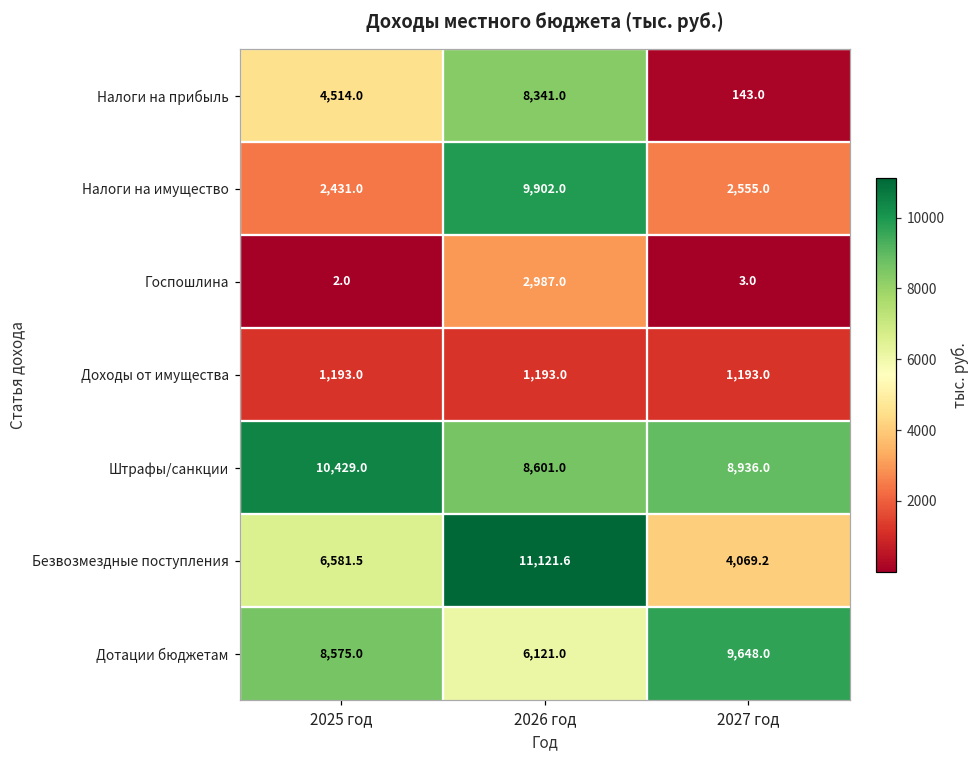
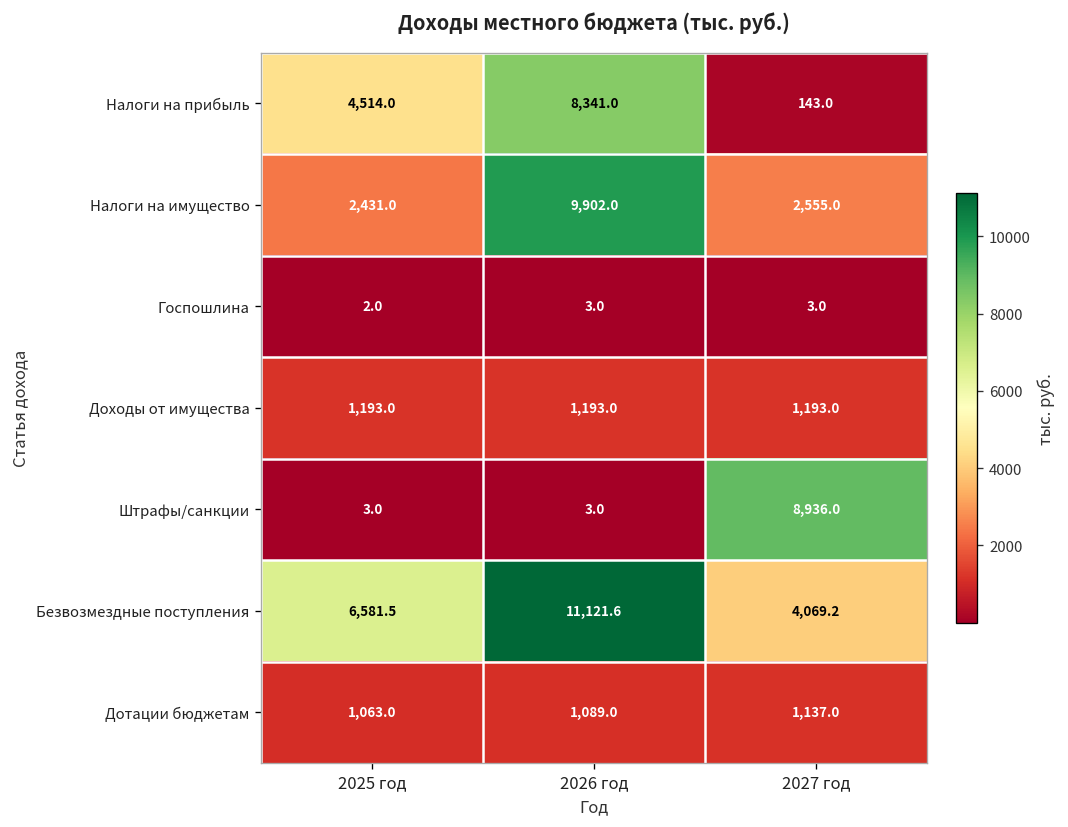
Госпошлина, 2026 год: 2,987.0 -> 3.0
Штрафы/санкции, 2025 год: 10,429.0 -> 3.0
Штрафы/санкции, 2026 год: 8,601.0 -> 3.0
Дотации бюджетам, 2025 год: 8,575.0 -> 1,063.0
Дотации бюджетам, 2026 год: 6,121.0 -> 1,089.0
Дотации бюджетам, 2027 год: 9,648.0 -> 1,137.0
